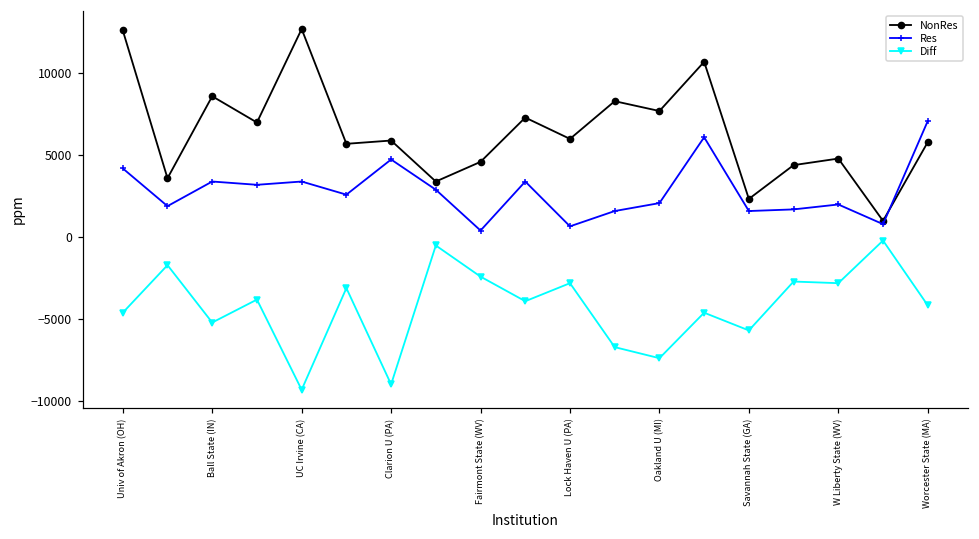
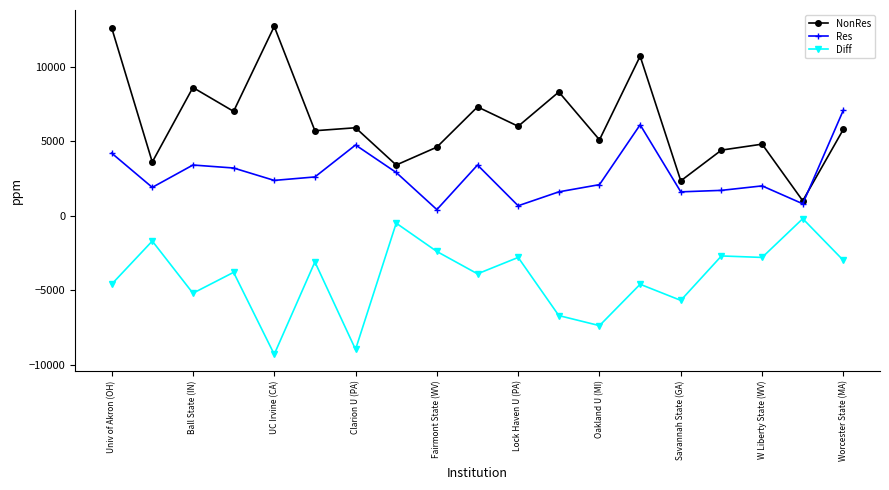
Res, UC Irvine (CA): 3400 -> 2400
NonRes, Oakland U (MI): 7700 -> 5100
Diff, Worcester State (MA): -4200 -> -3000
